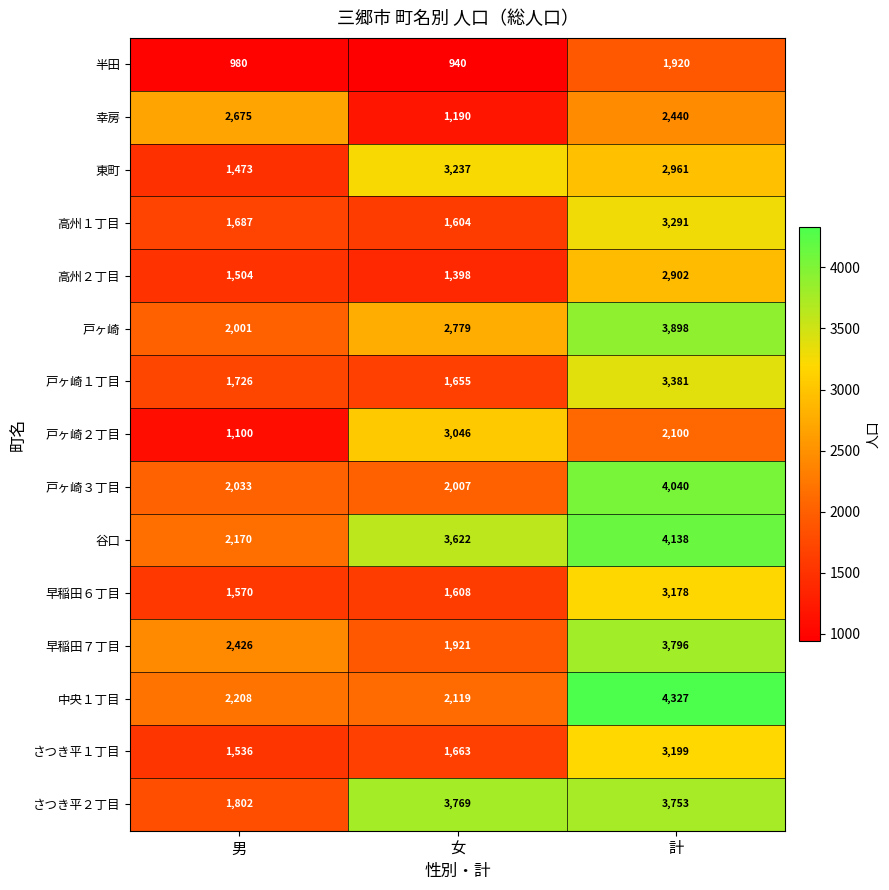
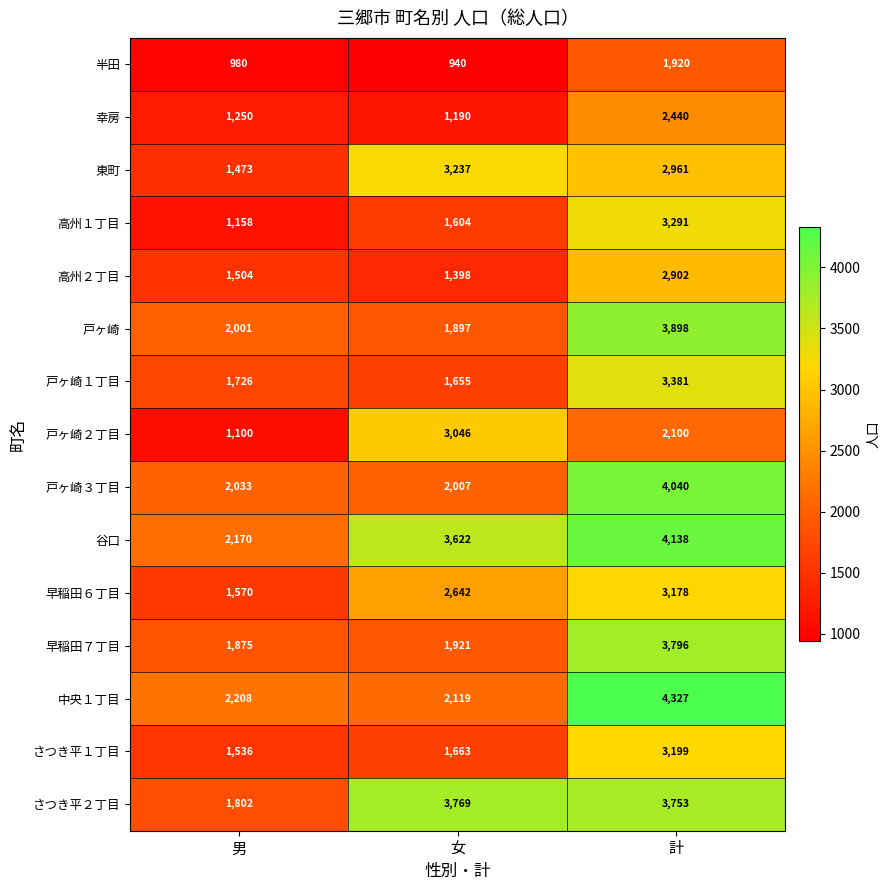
幸房, 男: 2,675 -> 1,250
高州１丁目, 男: 1,687 -> 1,158
戸ヶ崎, 女: 2,779 -> 1,897
早稲田６丁目, 女: 1,608 -> 2,642
早稲田７丁目, 男: 2,426 -> 1,875
